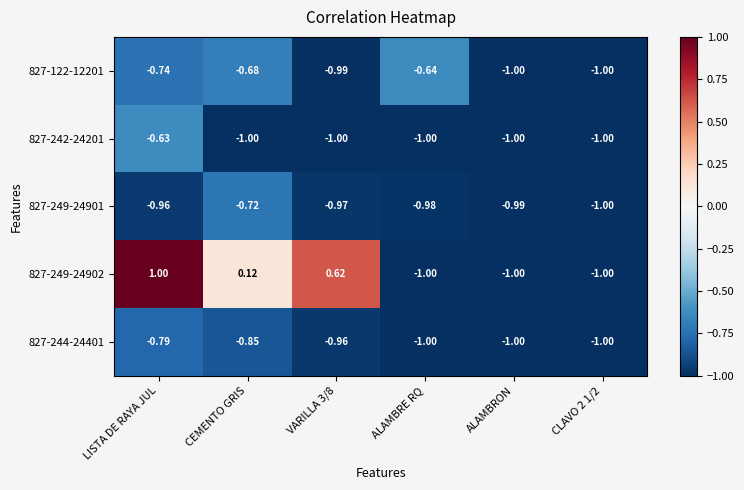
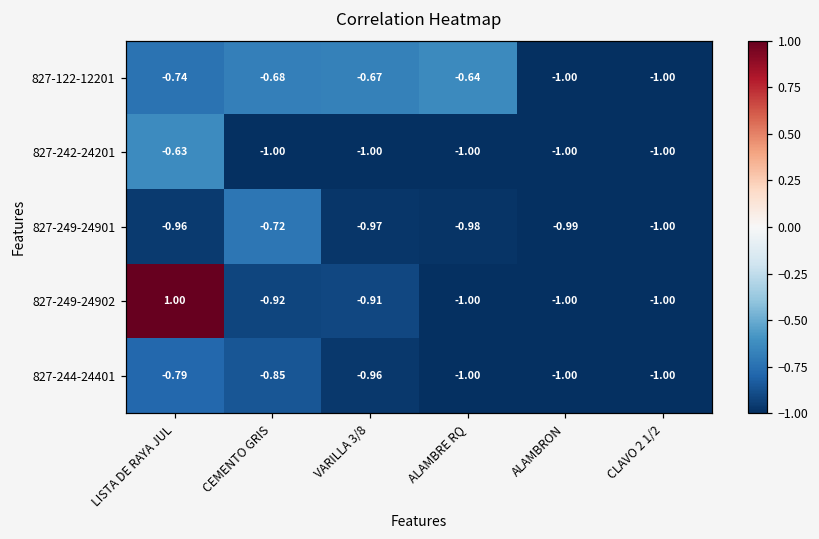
827-122-12201, VARILLA 3/8: -0.99 -> -0.67
827-249-24902, CEMENTO GRIS: 0.12 -> -0.92
827-249-24902, VARILLA 3/8: 0.62 -> -0.91
